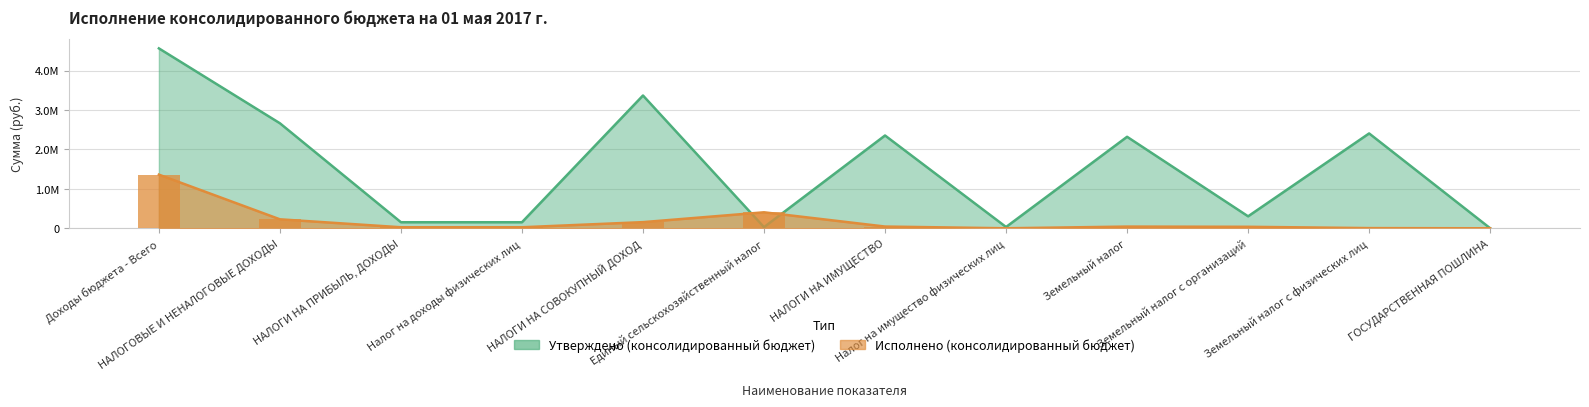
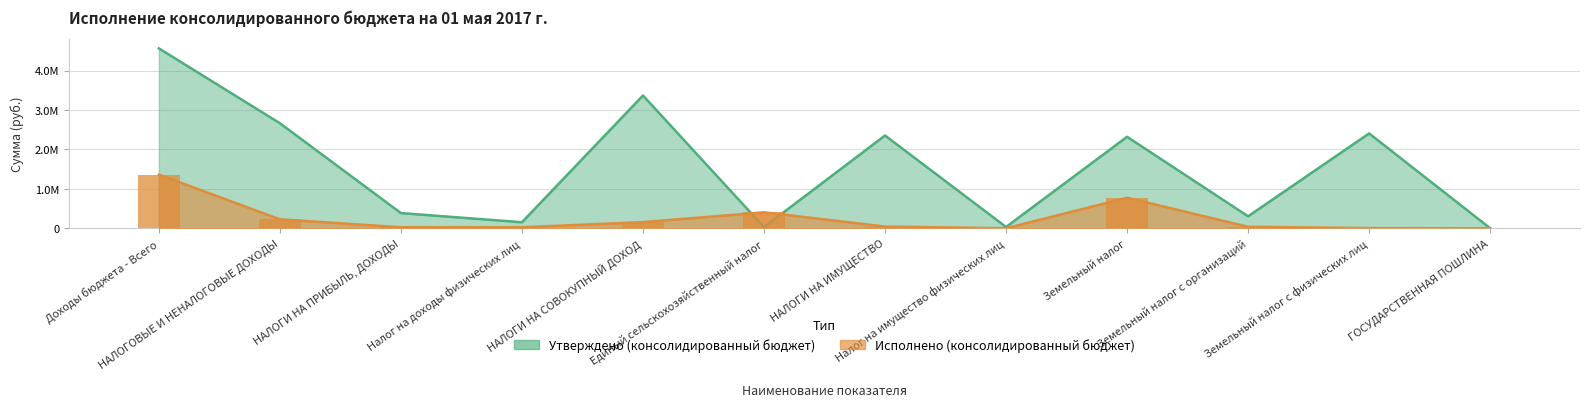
Утверждено (консолидированный бюджет), НАЛОГИ НА ПРИБЫЛЬ, ДОХОДЫ: 200000 -> 400000
Исполнено (консолидированный бюджет), Земельный налог: 0 -> 800000
